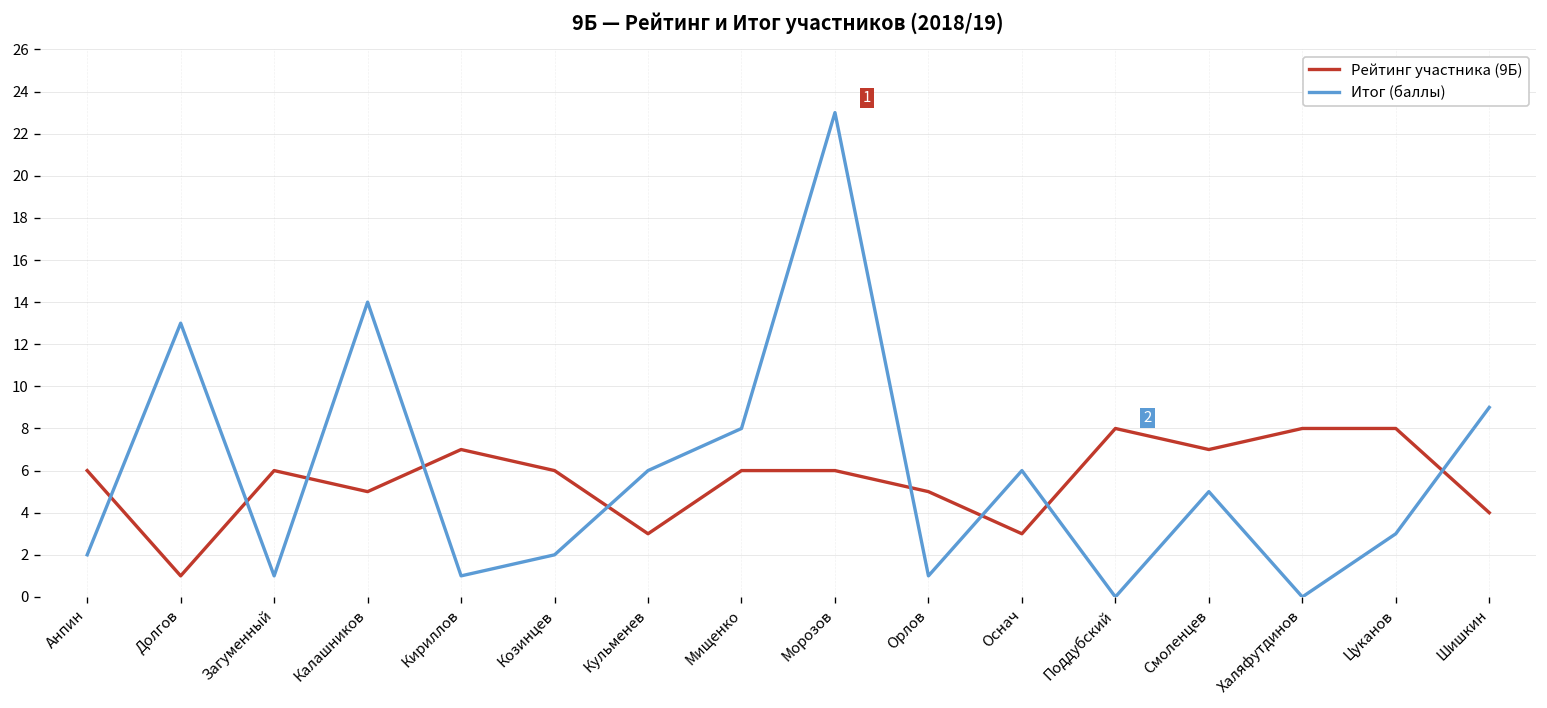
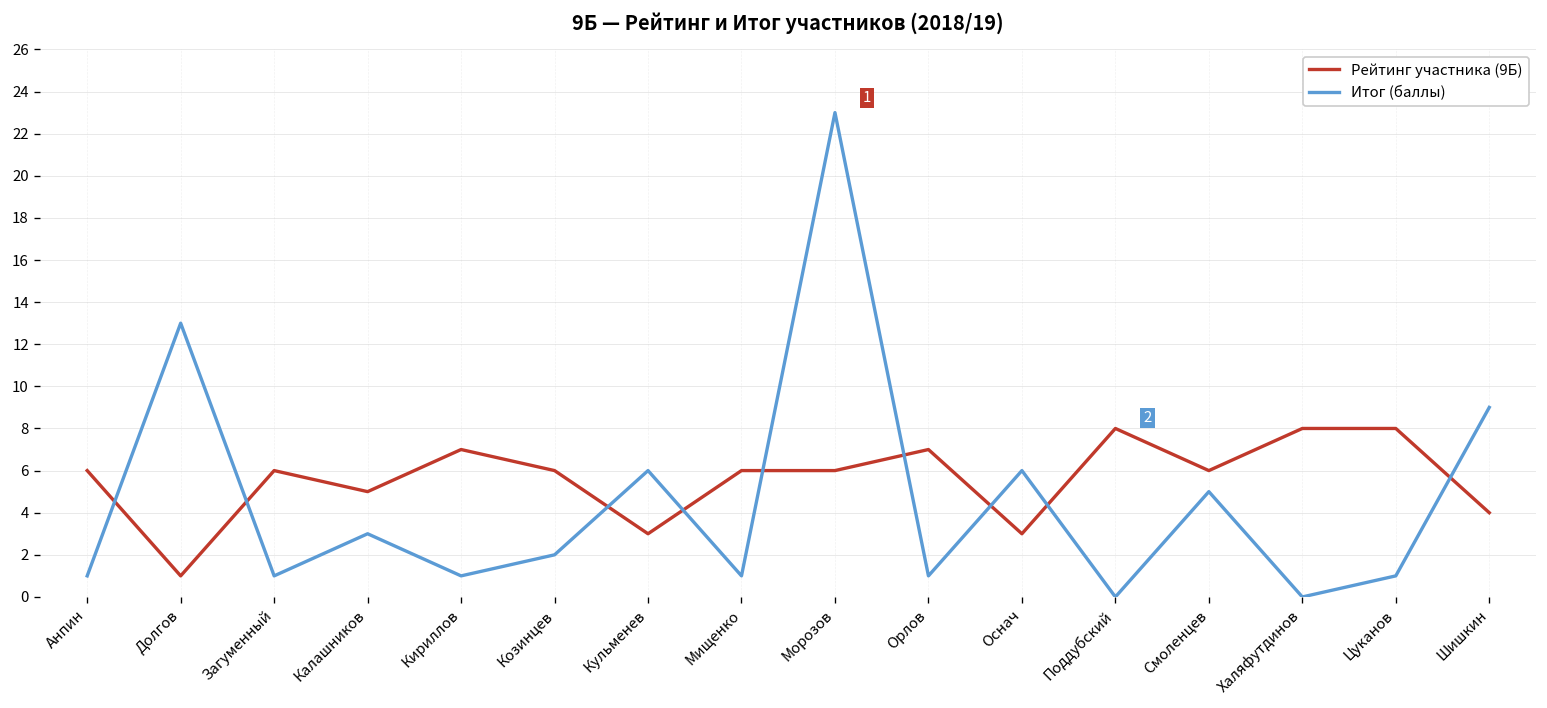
Итог (баллы), Анпин: 2 -> 1
Итог (баллы), Калашников: 14 -> 3
Итог (баллы), Мищенко: 8 -> 1
Рейтинг участника (9Б), Орлов: 5 -> 7
Рейтинг участника (9Б), Смоленцев: 7 -> 6
Итог (баллы), Цуканов: 3 -> 1
